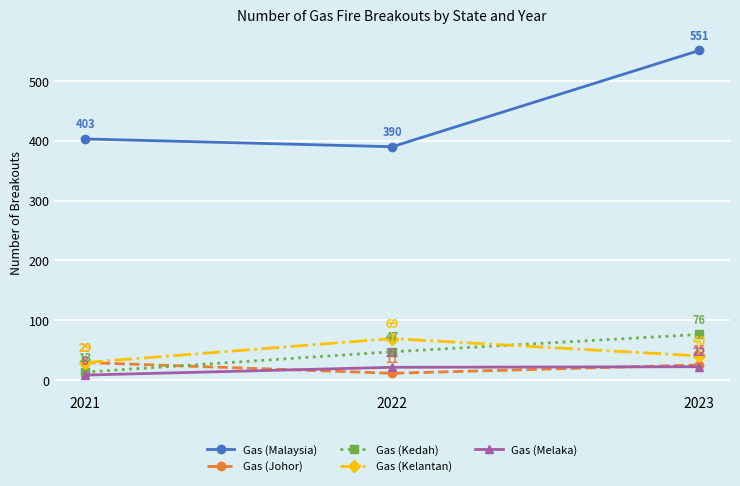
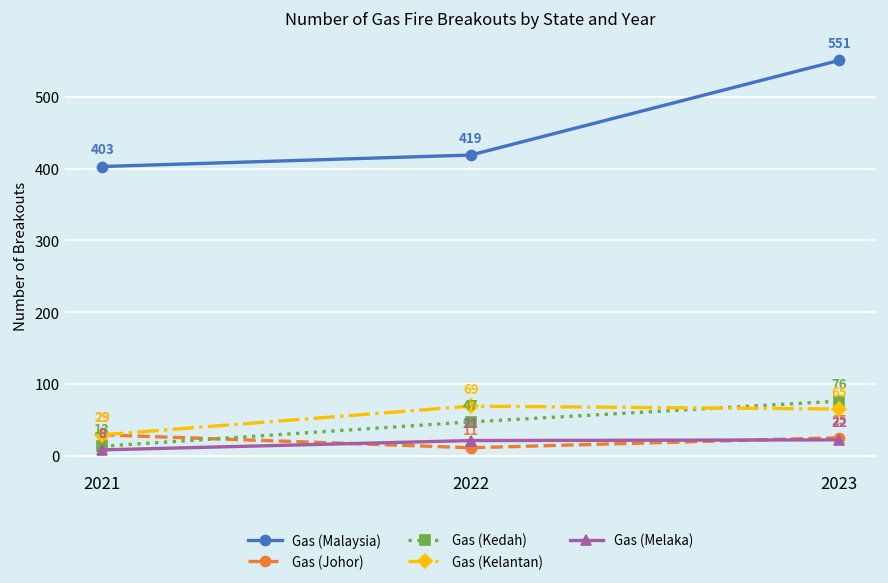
Gas (Malaysia), 2022: 390 -> 419
Gas (Kelantan), 2023: 40 -> 65
